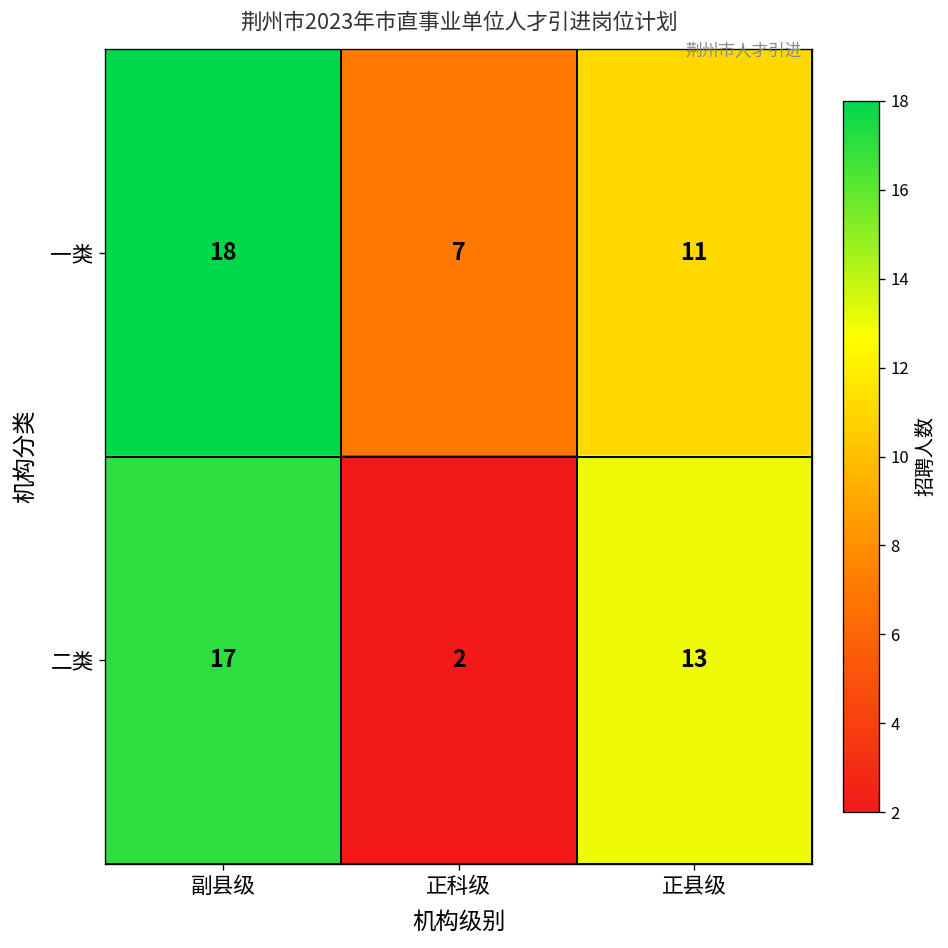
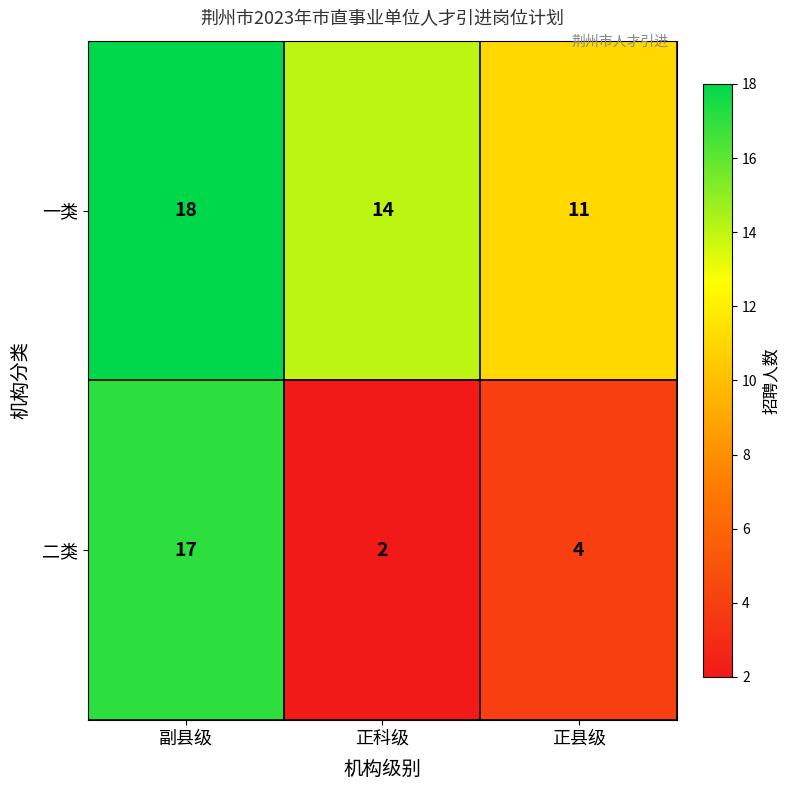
一类, 正科级: 7 -> 14
二类, 正县级: 13 -> 4
